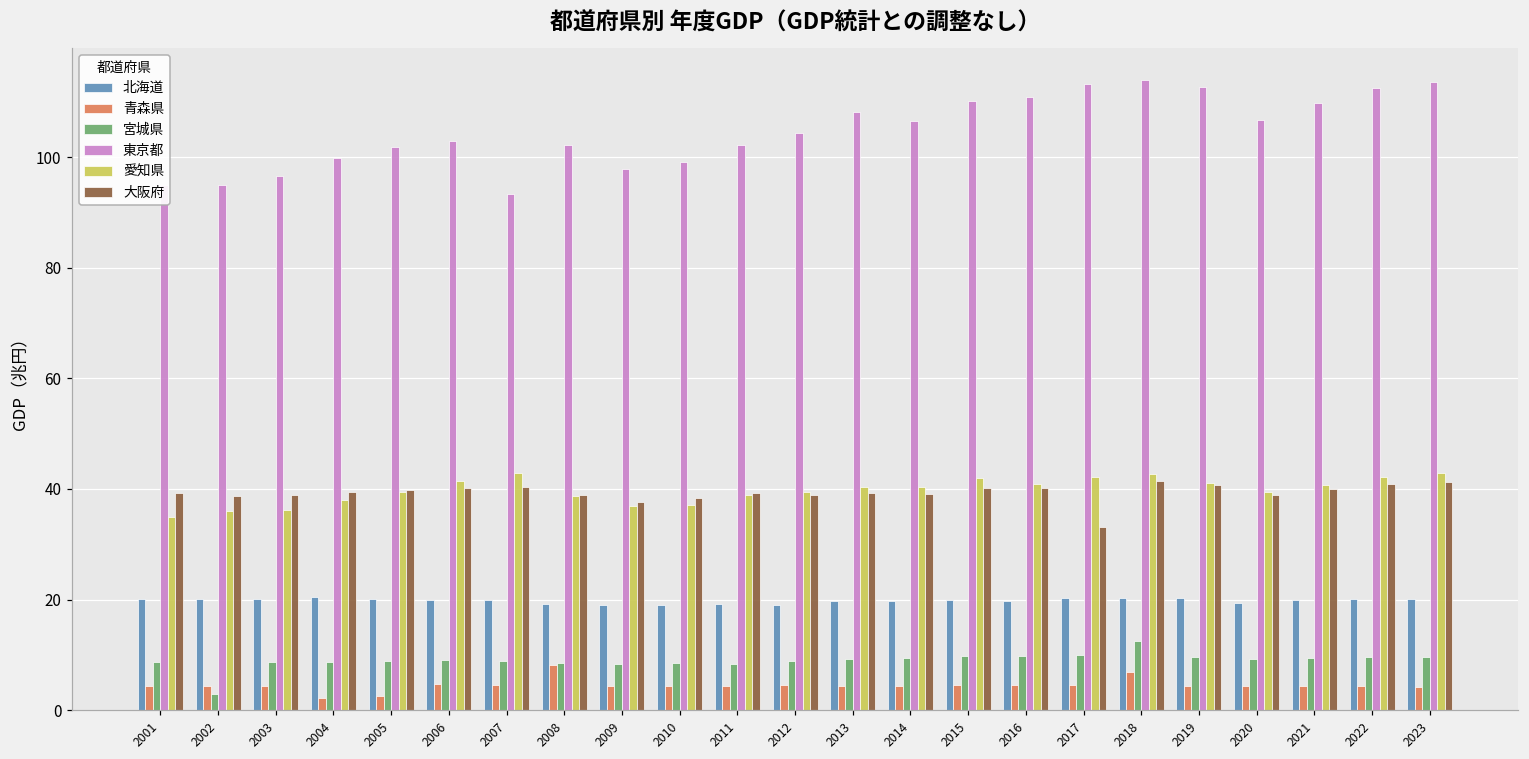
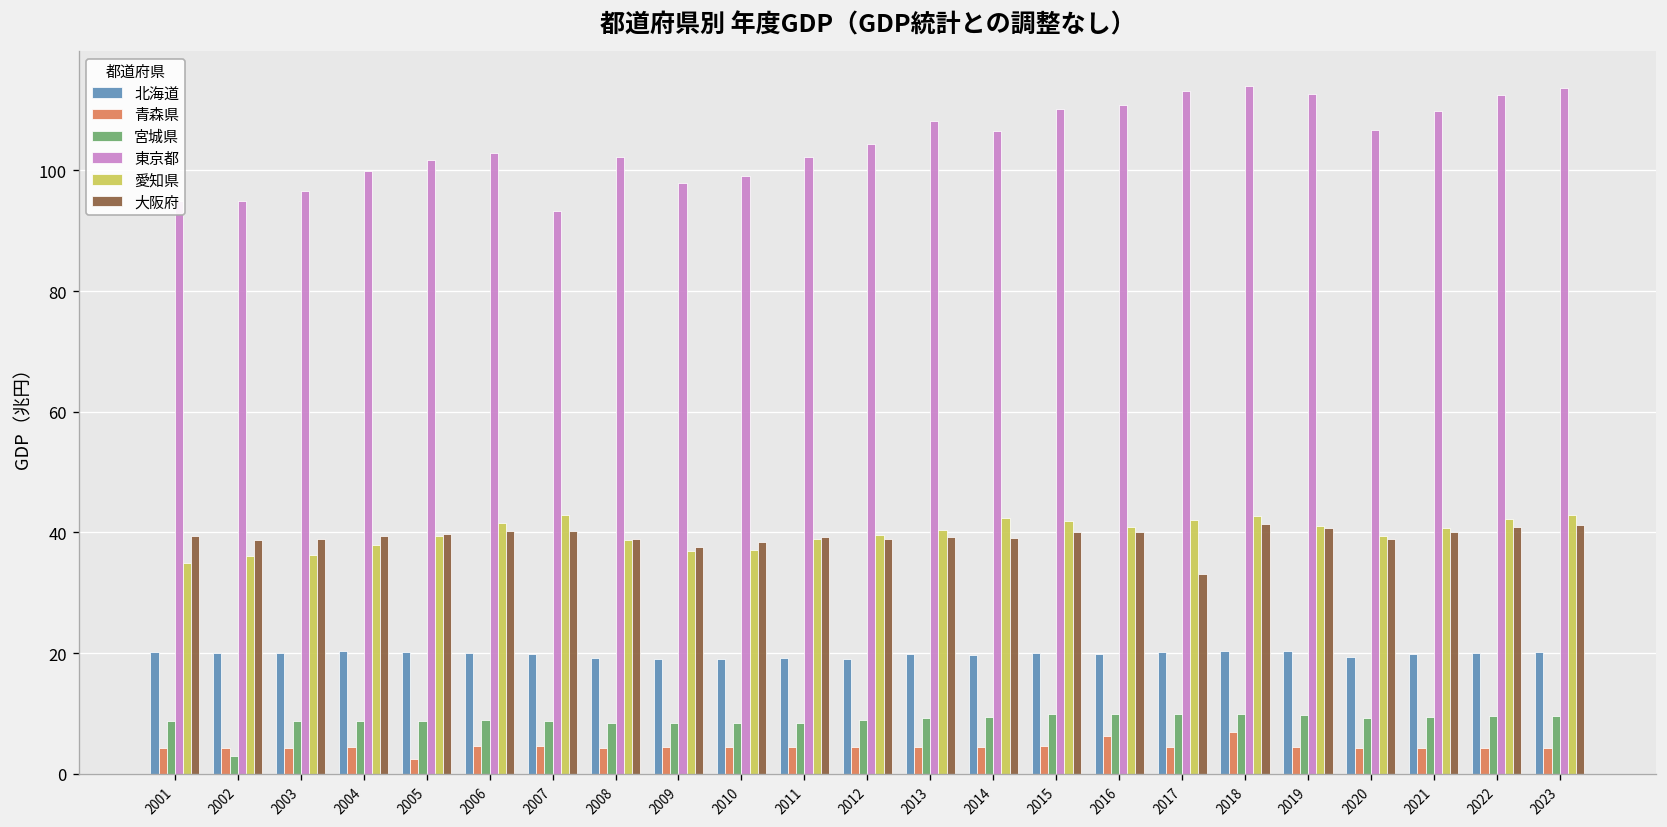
青森県, 2004: 2 -> 4
青森県, 2008: 8 -> 4
愛知県, 2014: 40 -> 42
青森県, 2016: 5 -> 6
宮城県, 2018: 12 -> 10
